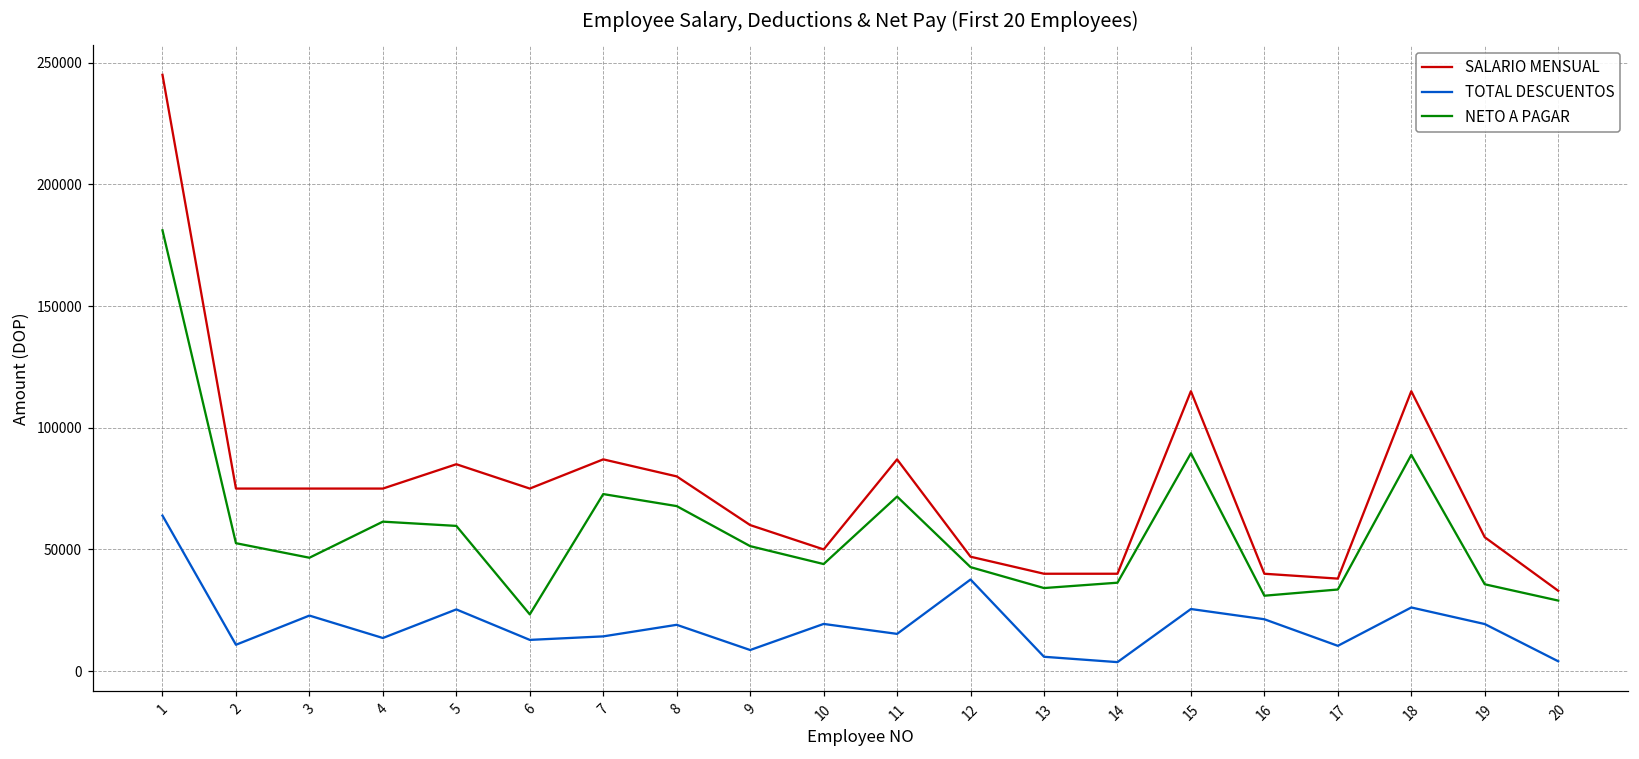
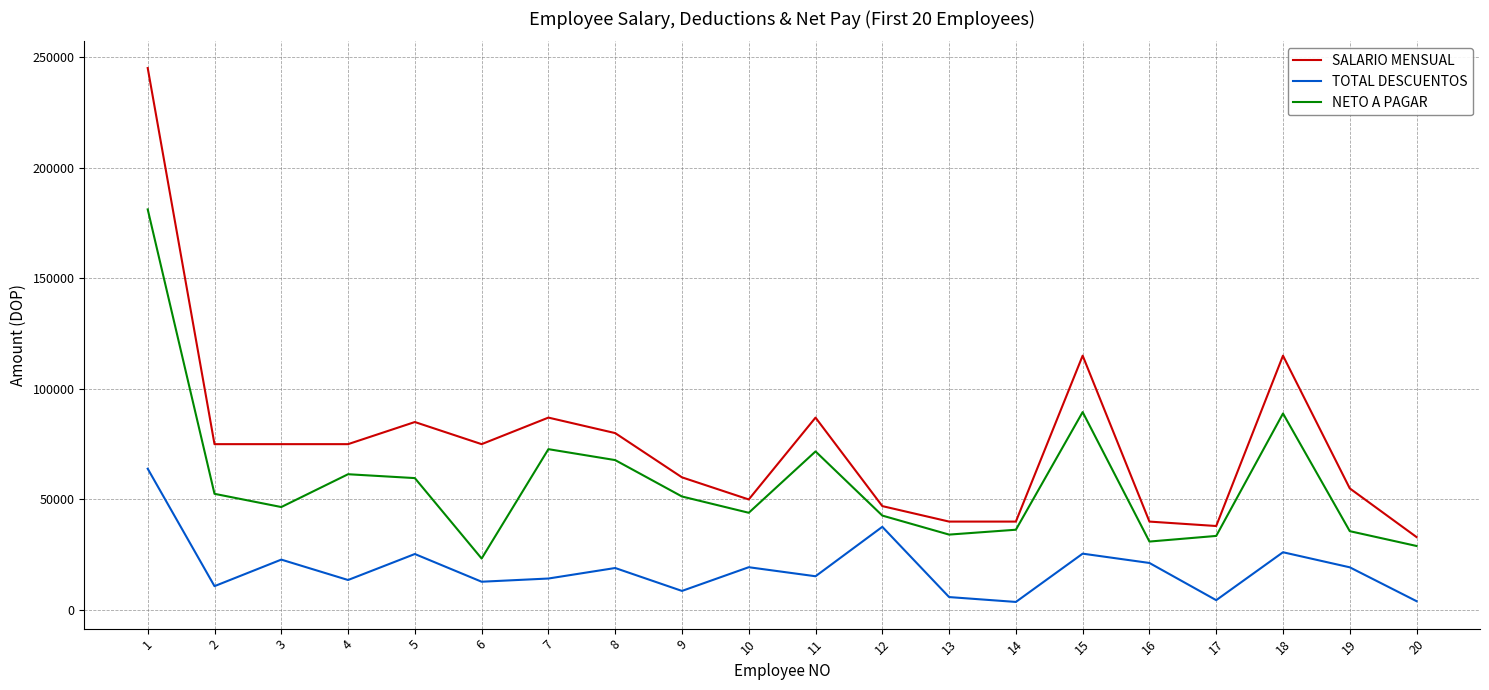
TOTAL DESCUENTOS, 17: 10000 -> 4000
